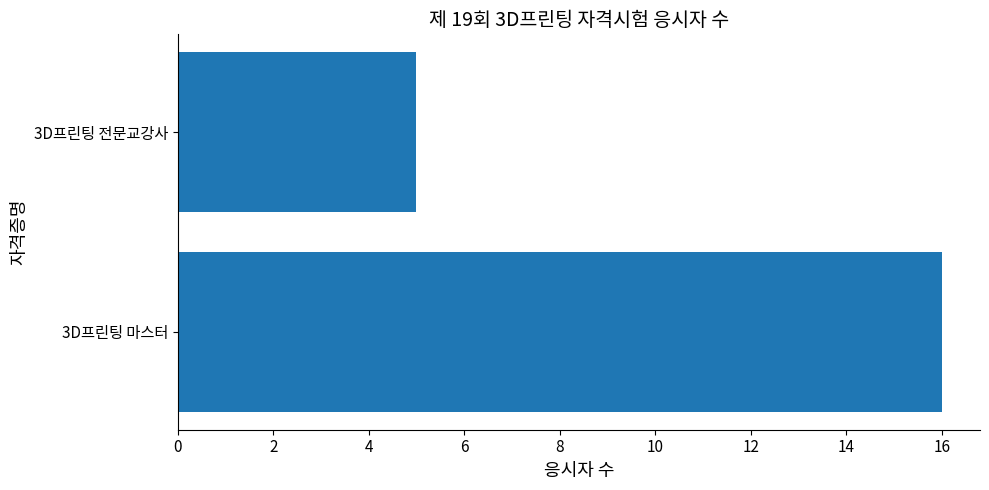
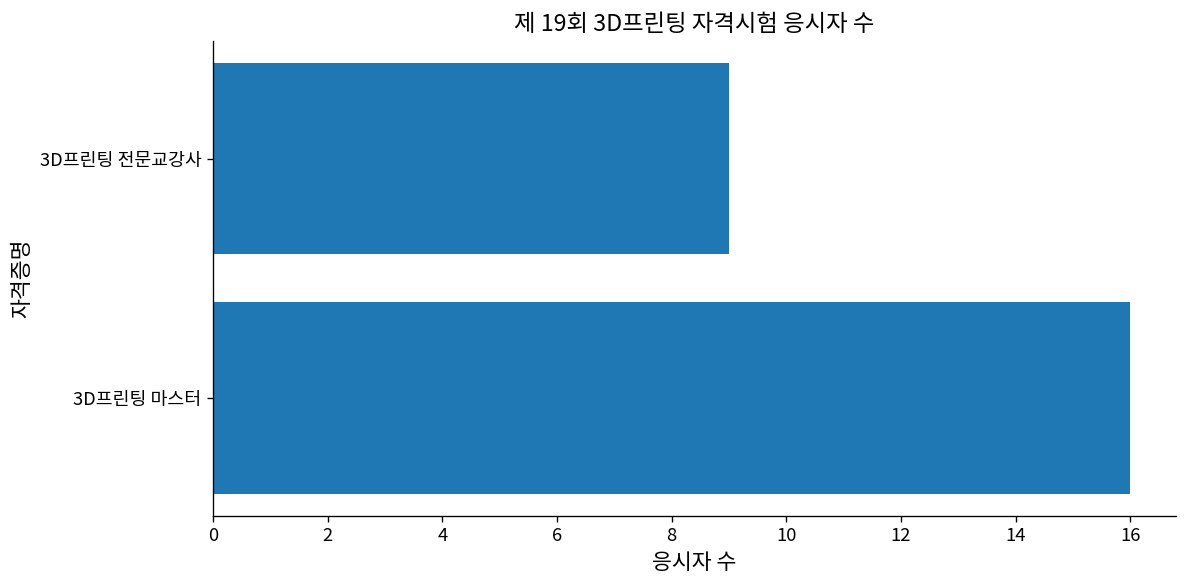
3D프린팅 전문교강사: 5 -> 9
